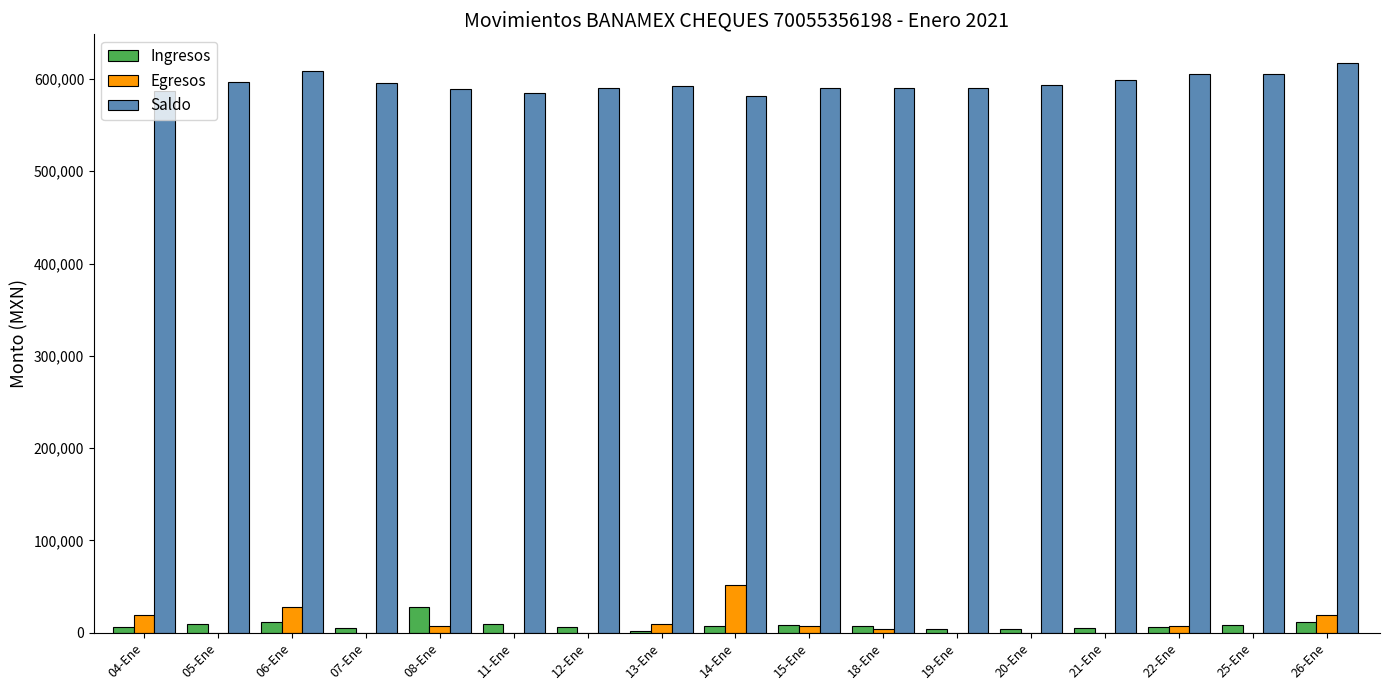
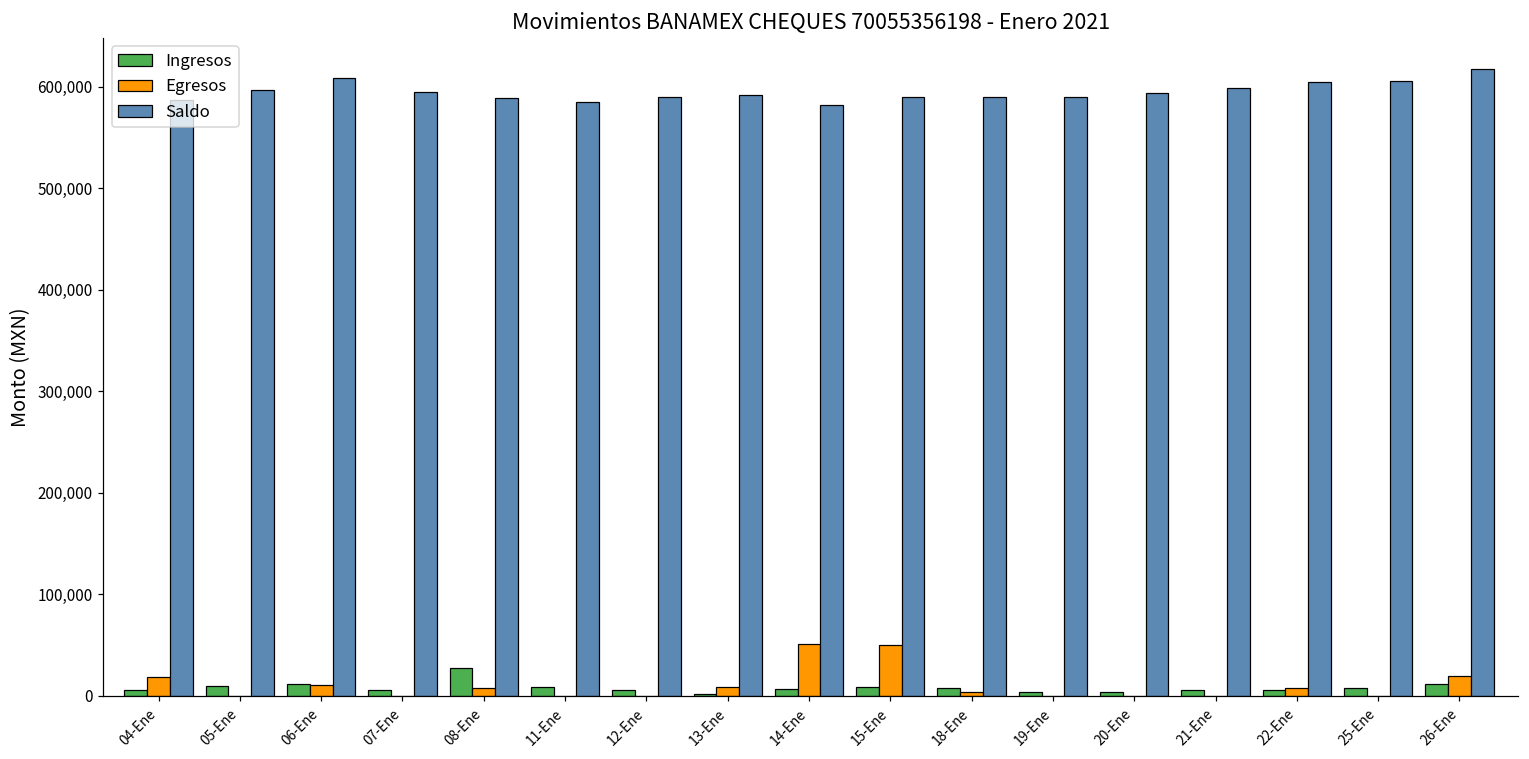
Egresos, 06-Ene: 30,000 -> 10,000
Egresos, 15-Ene: 10,000 -> 50,000
